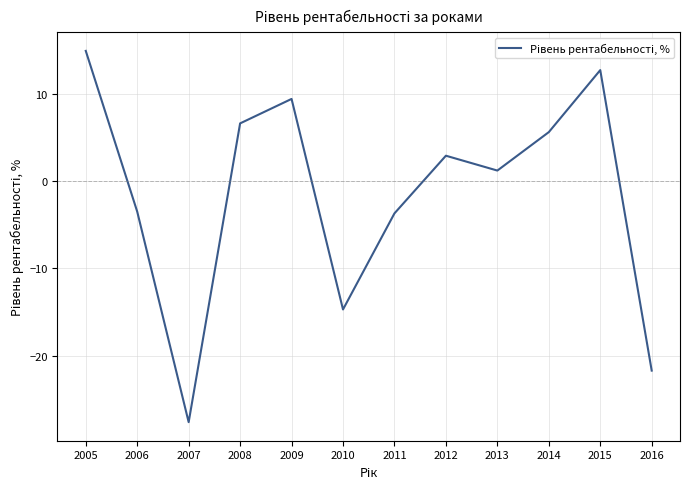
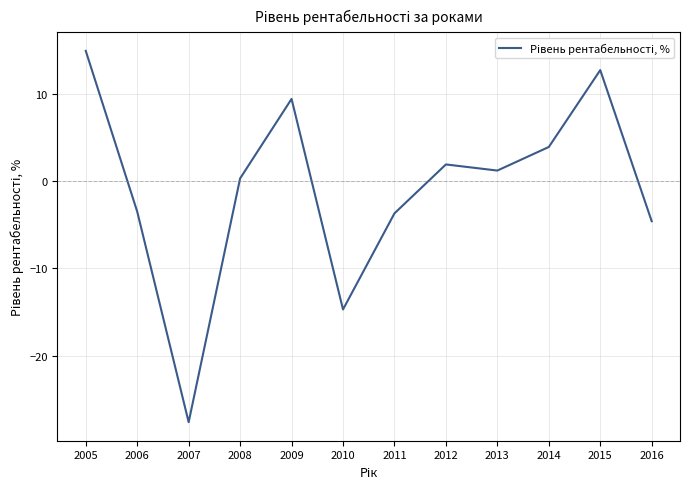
2008: 7 -> 0
2012: 3 -> 2
2014: 6 -> 4
2016: -22 -> -5
